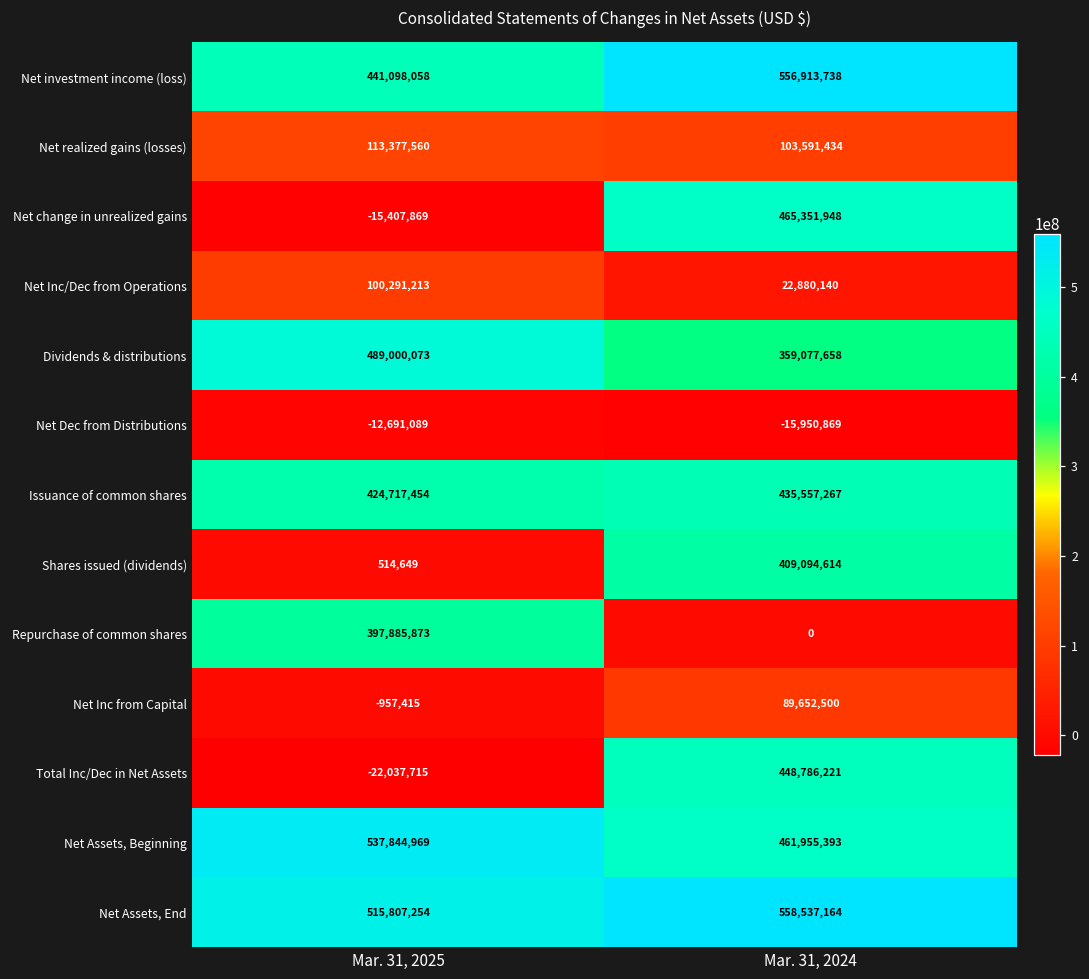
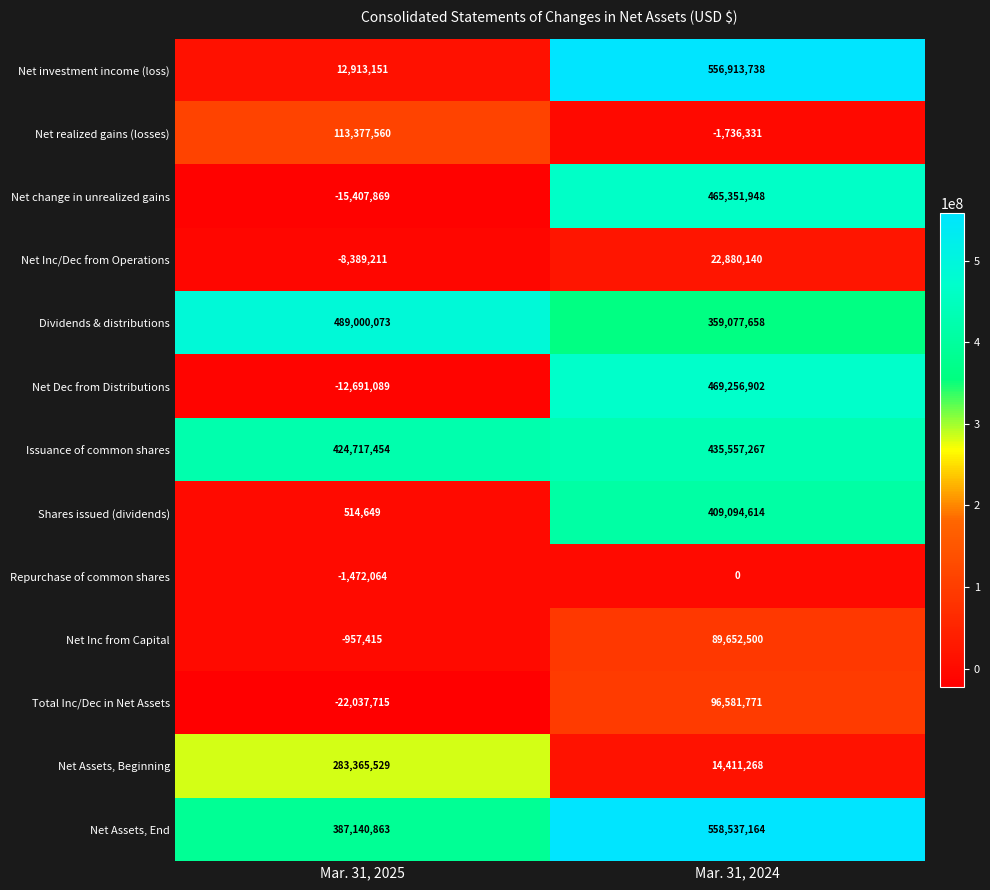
Net investment income (loss), Mar. 31, 2025: 441,098,058 -> 12,913,151
Net realized gains (losses), Mar. 31, 2024: 103,591,434 -> -1,736,331
Net Inc/Dec from Operations, Mar. 31, 2025: 100,291,213 -> -8,389,211
Net Dec from Distributions, Mar. 31, 2024: -15,950,869 -> 469,256,902
Repurchase of common shares, Mar. 31, 2025: 397,885,873 -> -1,472,064
Total Inc/Dec in Net Assets, Mar. 31, 2024: 448,786,221 -> 96,581,771
Net Assets, Beginning, Mar. 31, 2025: 537,844,969 -> 283,365,529
Net Assets, Beginning, Mar. 31, 2024: 461,955,393 -> 14,411,268
Net Assets, End, Mar. 31, 2025: 515,807,254 -> 387,140,863
